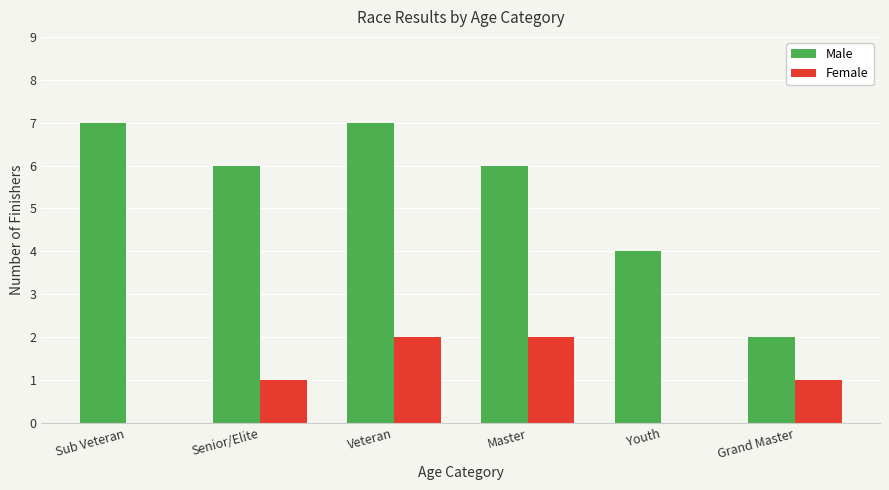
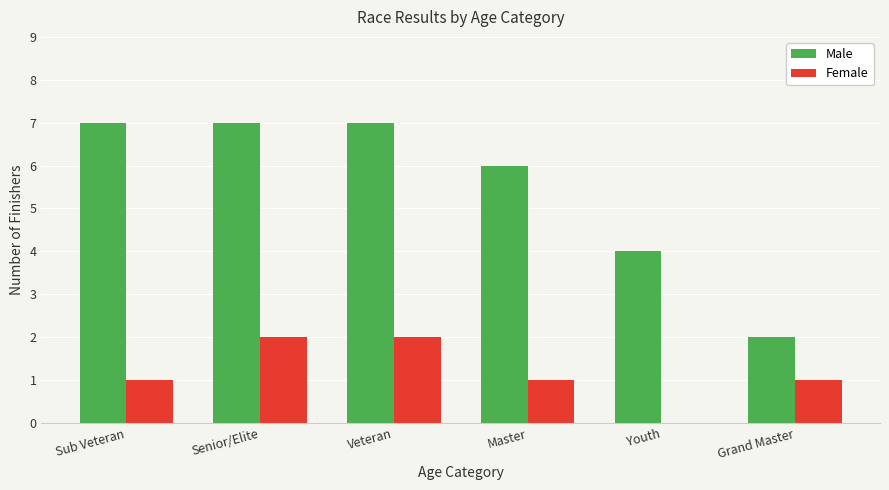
Female, Sub Veteran: 0 -> 1
Male, Senior/Elite: 6 -> 7
Female, Senior/Elite: 1 -> 2
Female, Master: 2 -> 1
